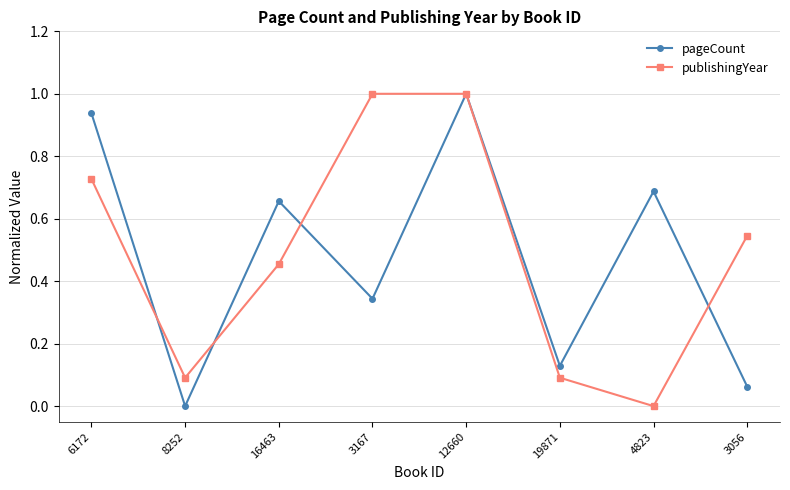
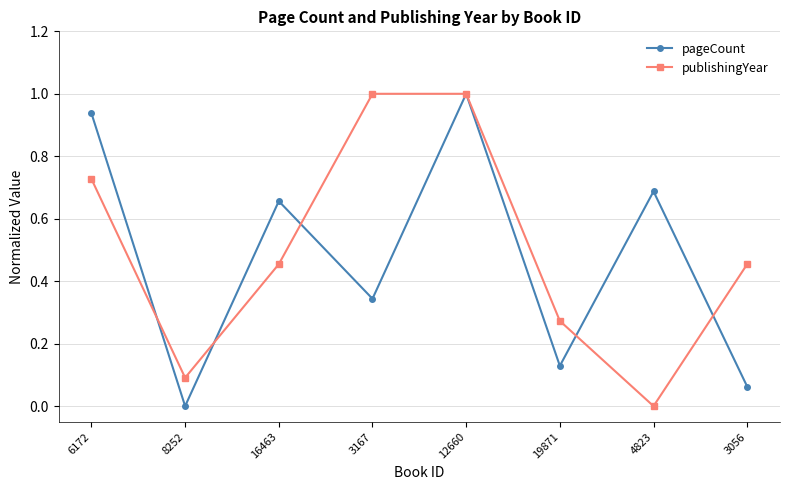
publishingYear, 19871: 0.09 -> 0.27
publishingYear, 3056: 0.55 -> 0.45
